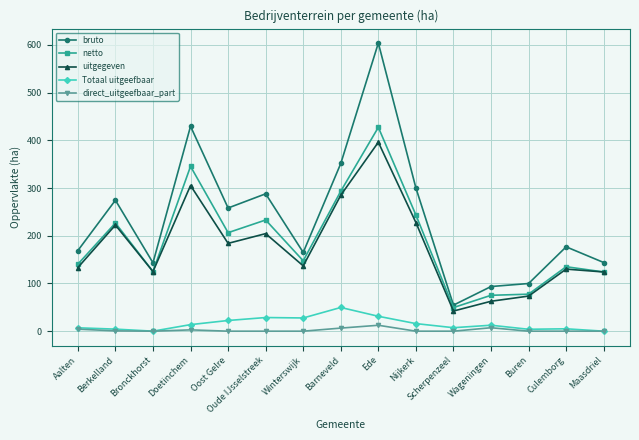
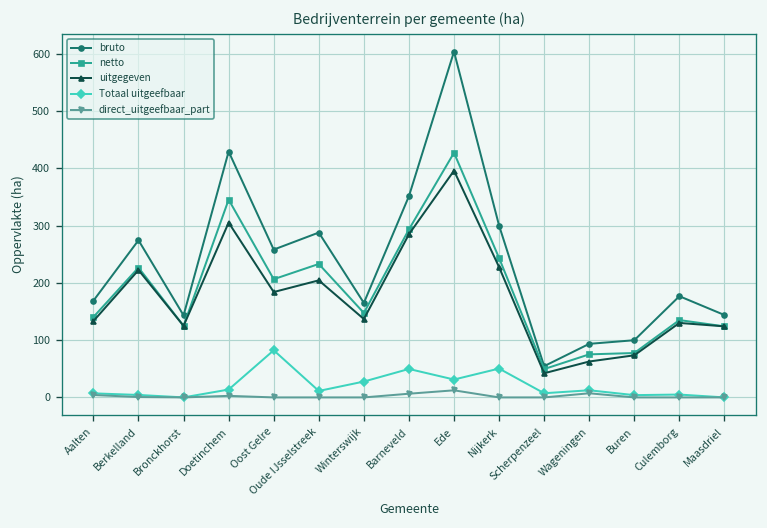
Totaal uitgeefbaar, Oost Gelre: 20 -> 80
Totaal uitgeefbaar, Oude IJsselstreek: 30 -> 10
Totaal uitgeefbaar, Nijkerk: 20 -> 50
